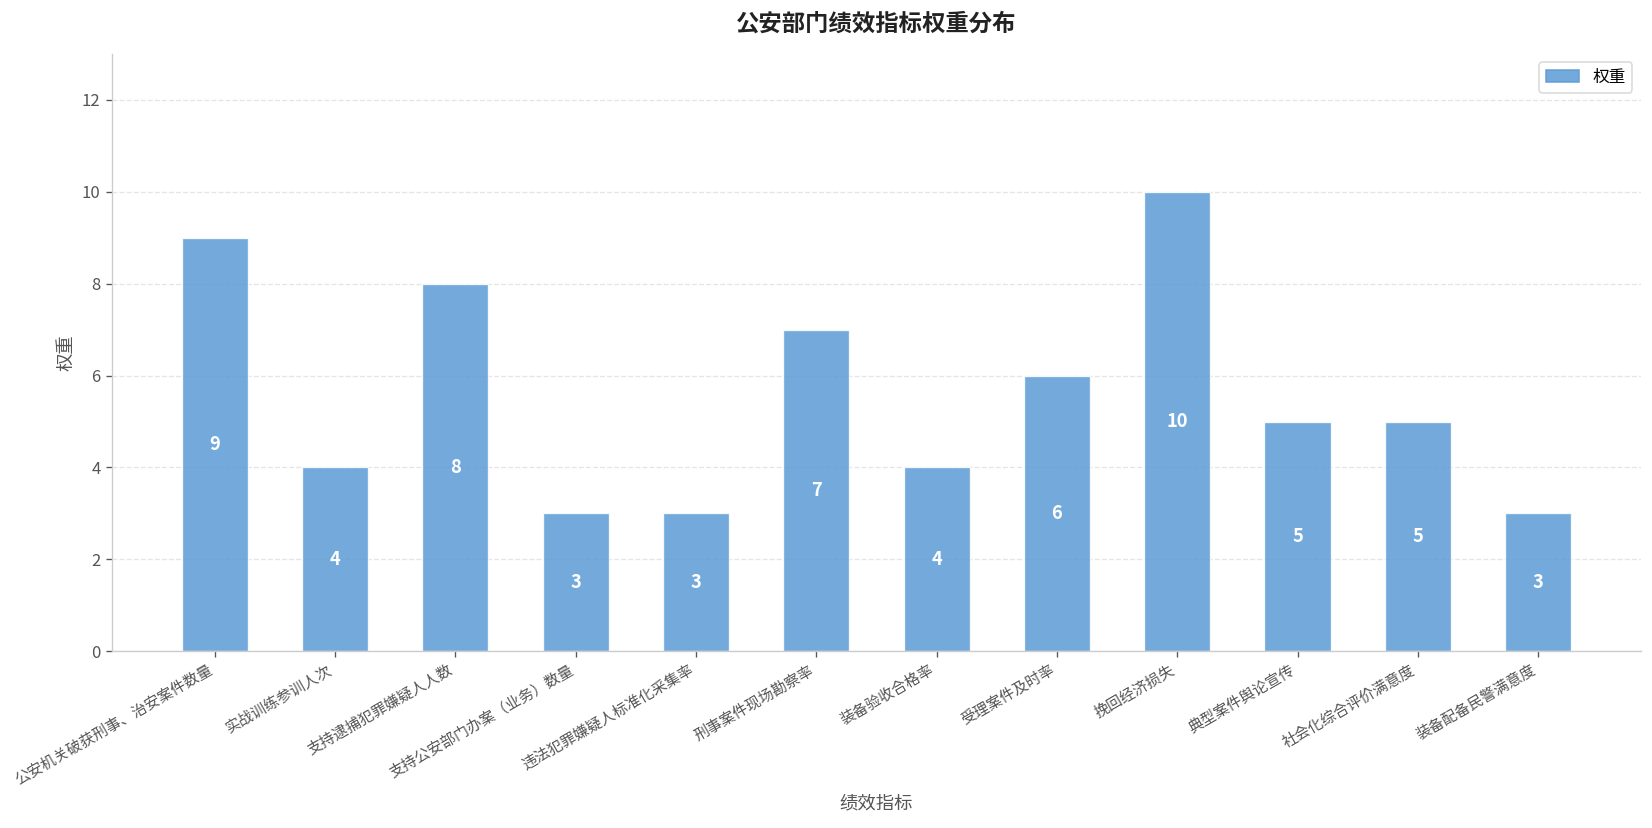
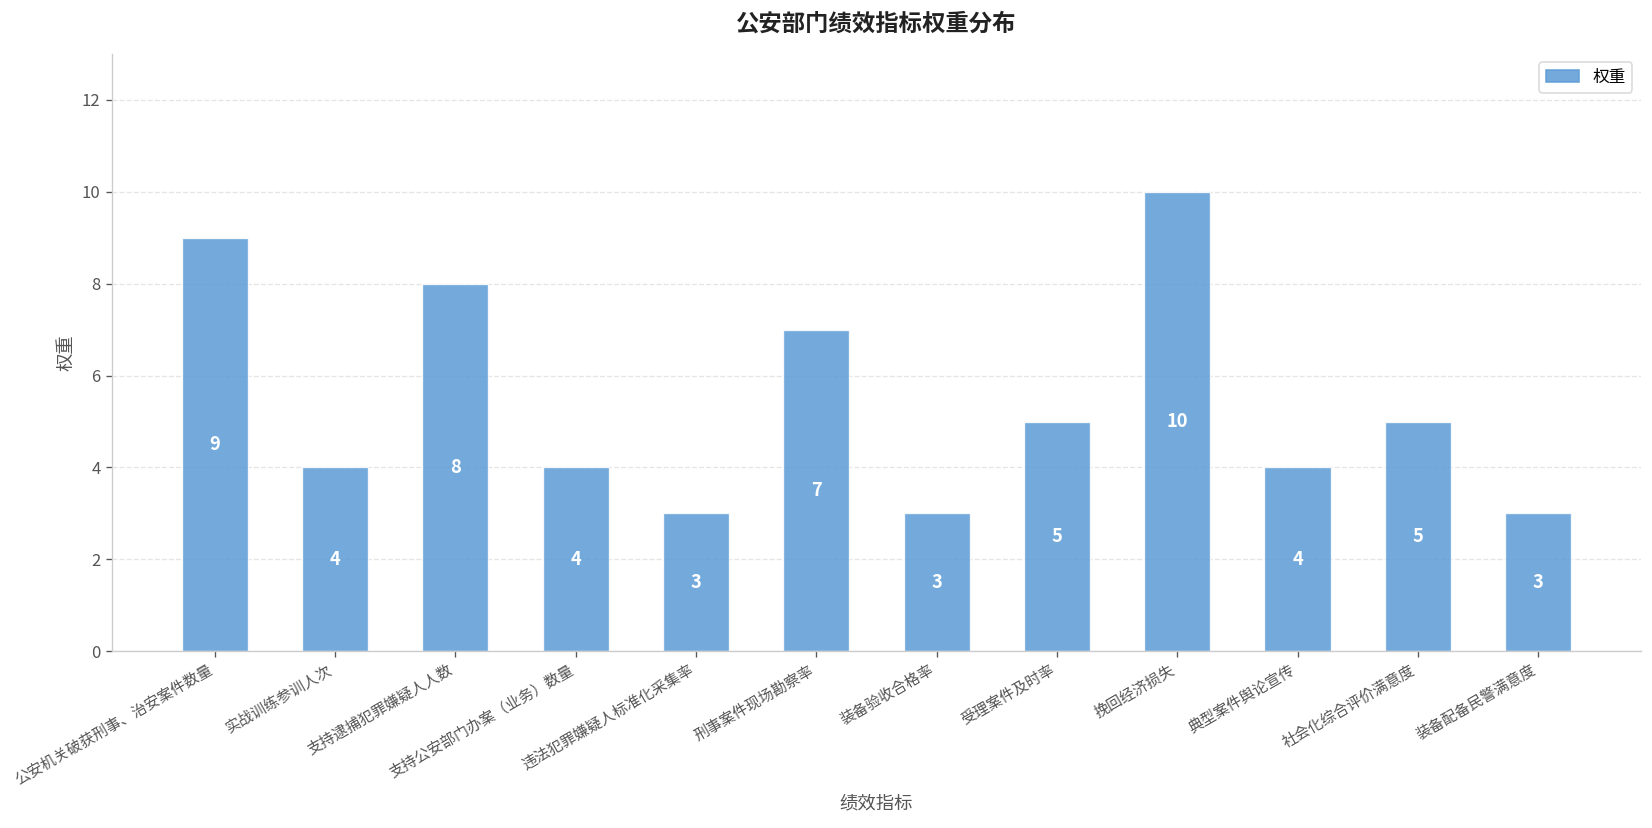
支持公安部门办案（业务）数量: 3 -> 4
装备验收合格率: 4 -> 3
受理案件及时率: 6 -> 5
典型案件舆论宣传: 5 -> 4
